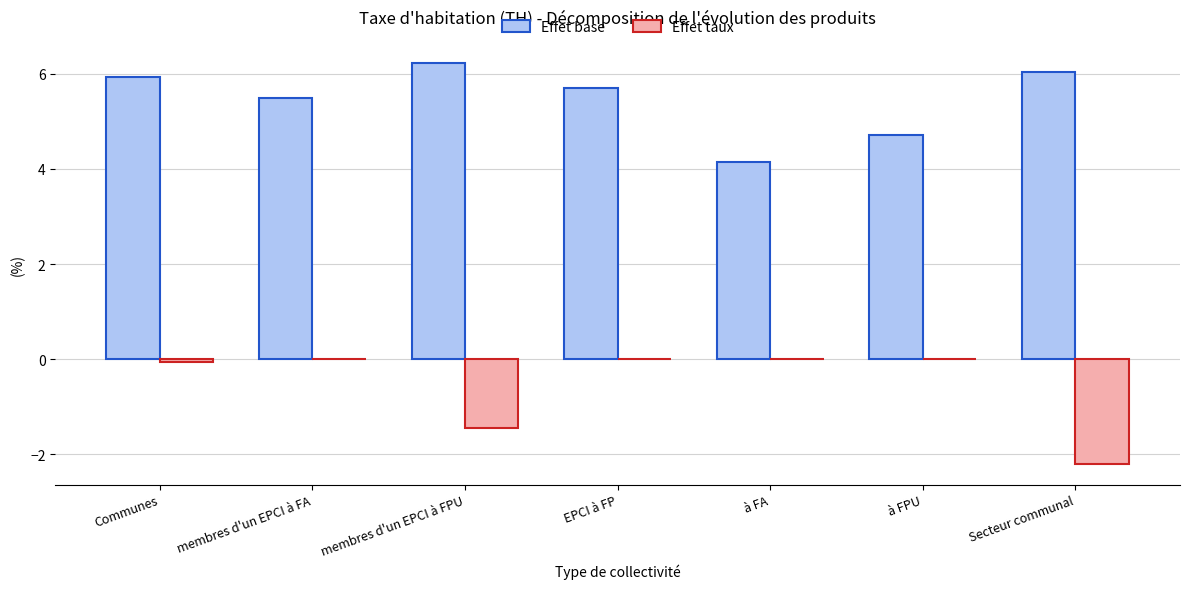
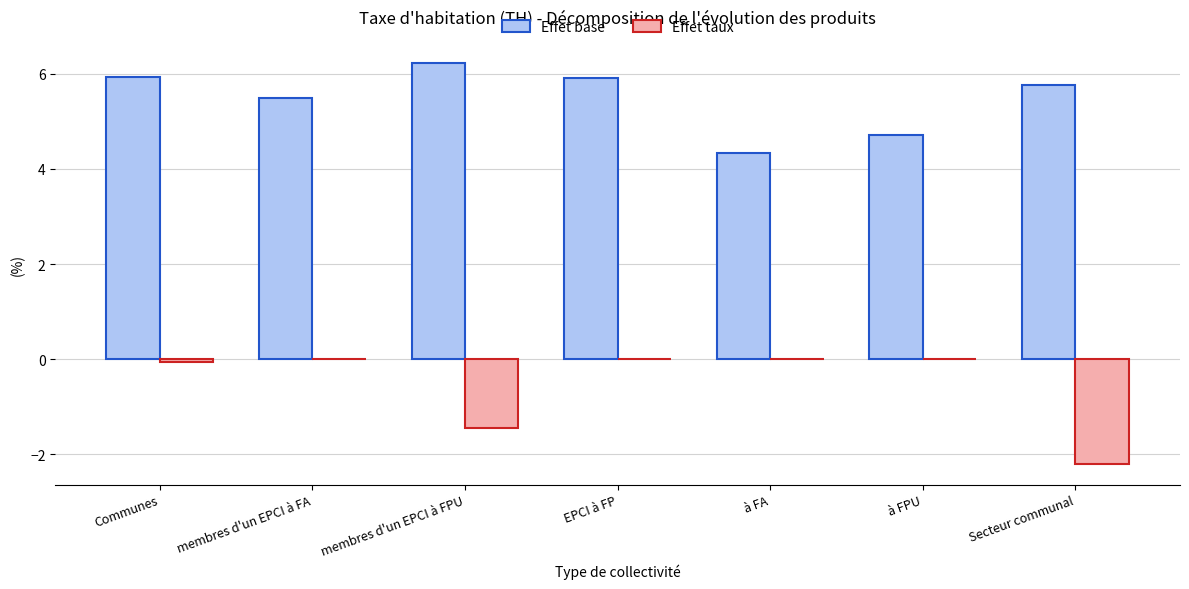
Effet base, EPCI à FP: 5.7 -> 5.9
Effet base, à FA: 4.1 -> 4.3
Effet base, Secteur communal: 6.0 -> 5.8
